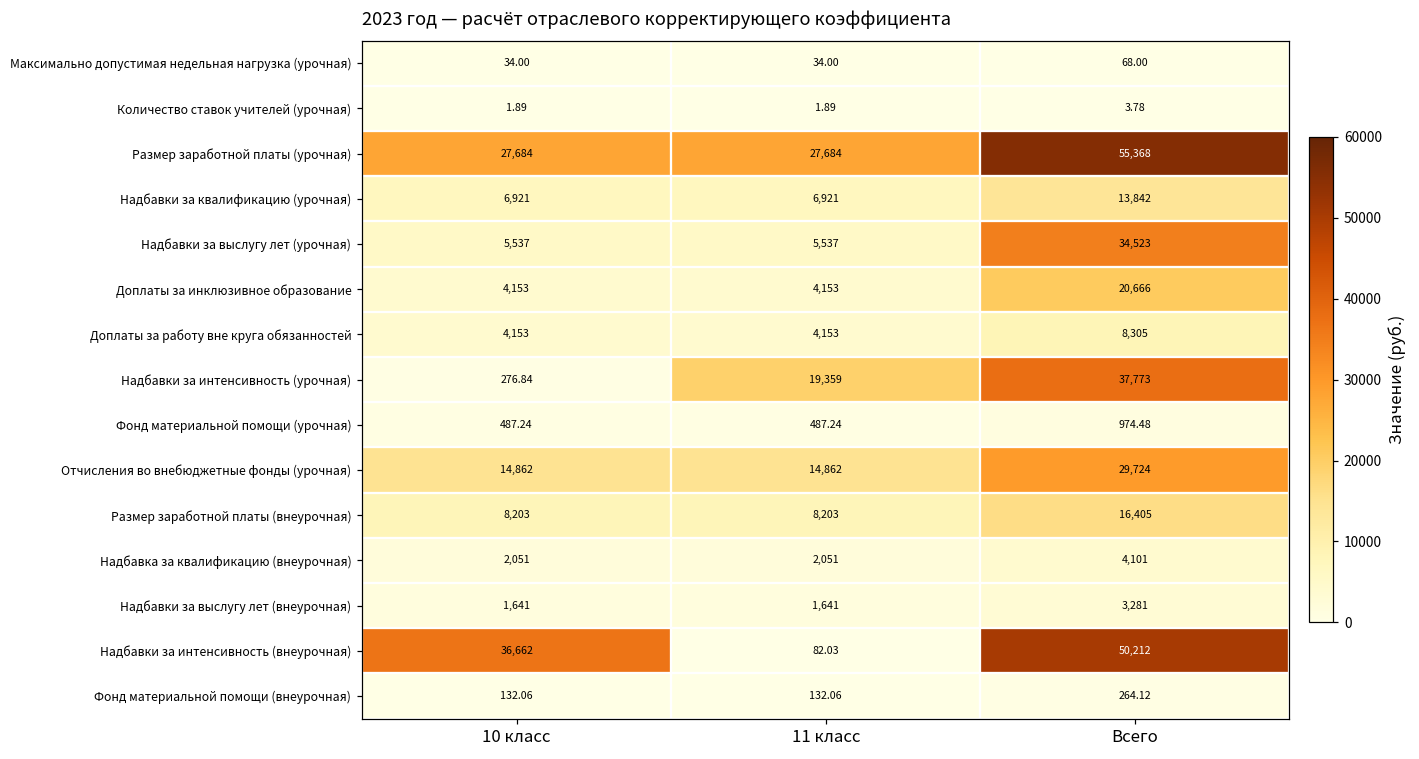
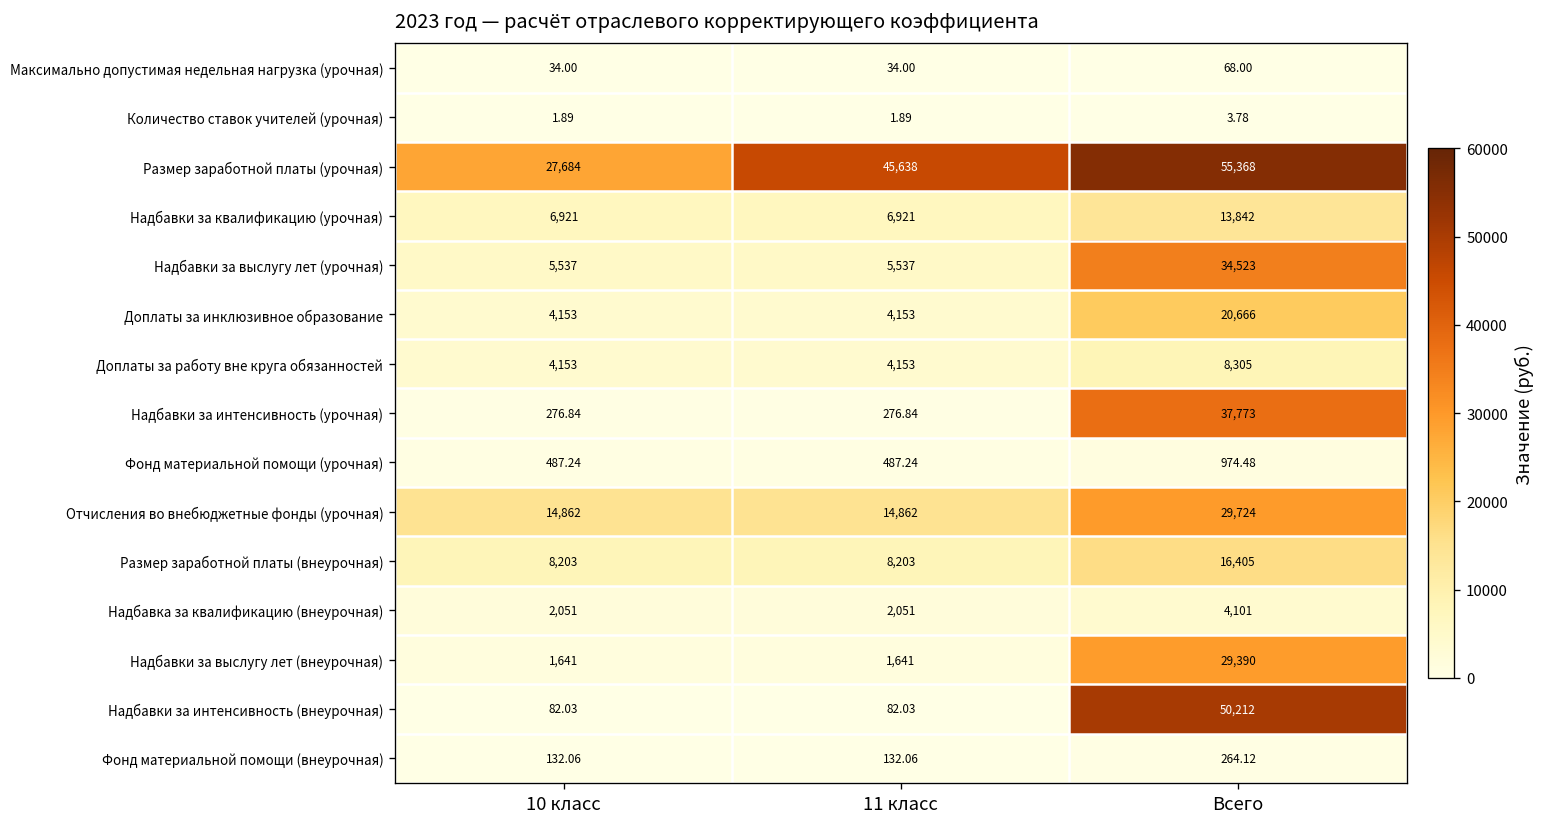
Размер заработной платы (урочная), 11 класс: 27,684 -> 45,638
Надбавки за интенсивность (урочная), 11 класс: 19,359 -> 276.84
Надбавки за выслугу лет (внеурочная), Всего: 3,281 -> 29,390
Надбавки за интенсивность (внеурочная), 10 класс: 36,662 -> 82.03
